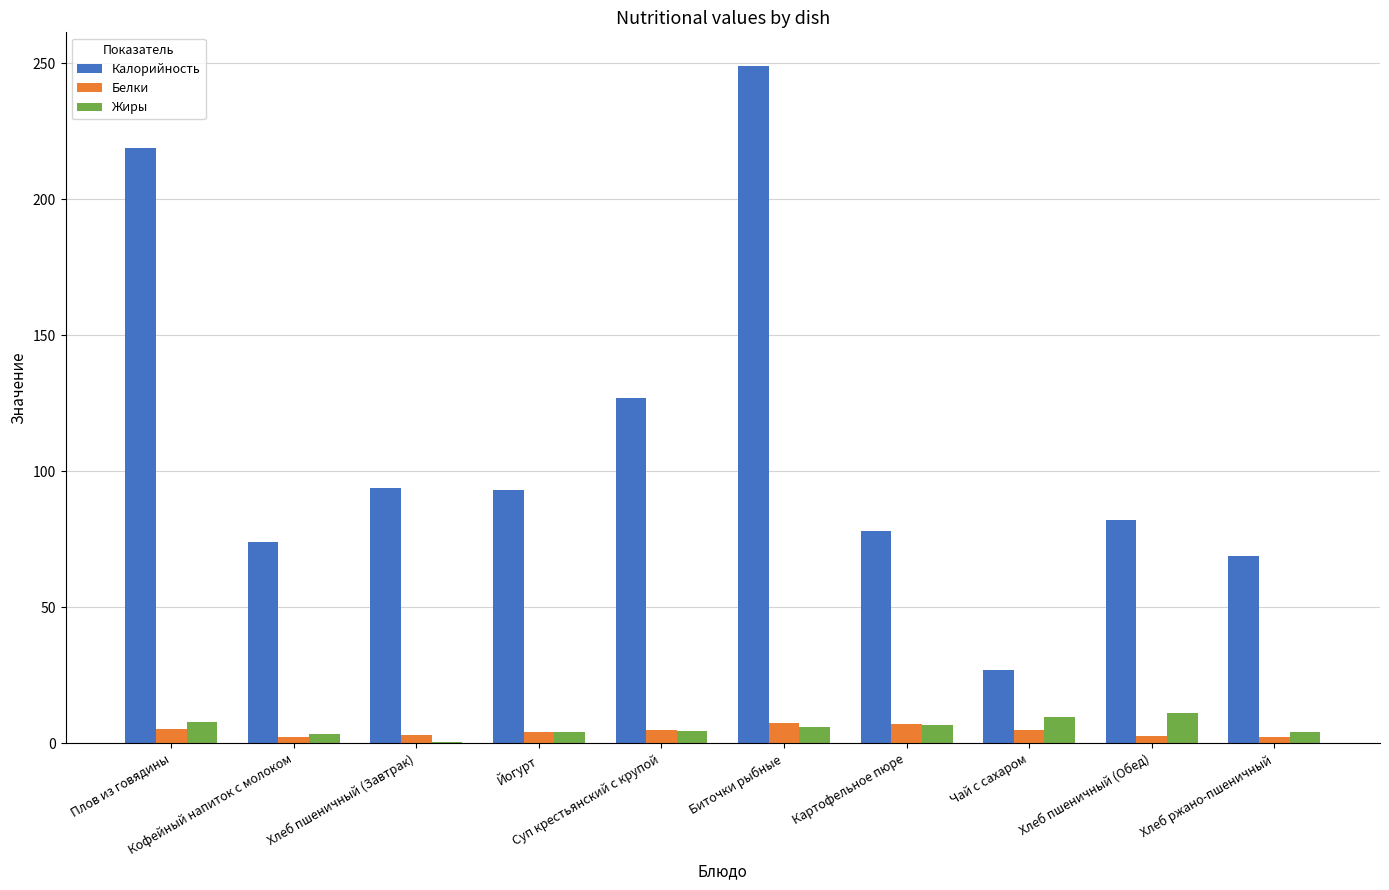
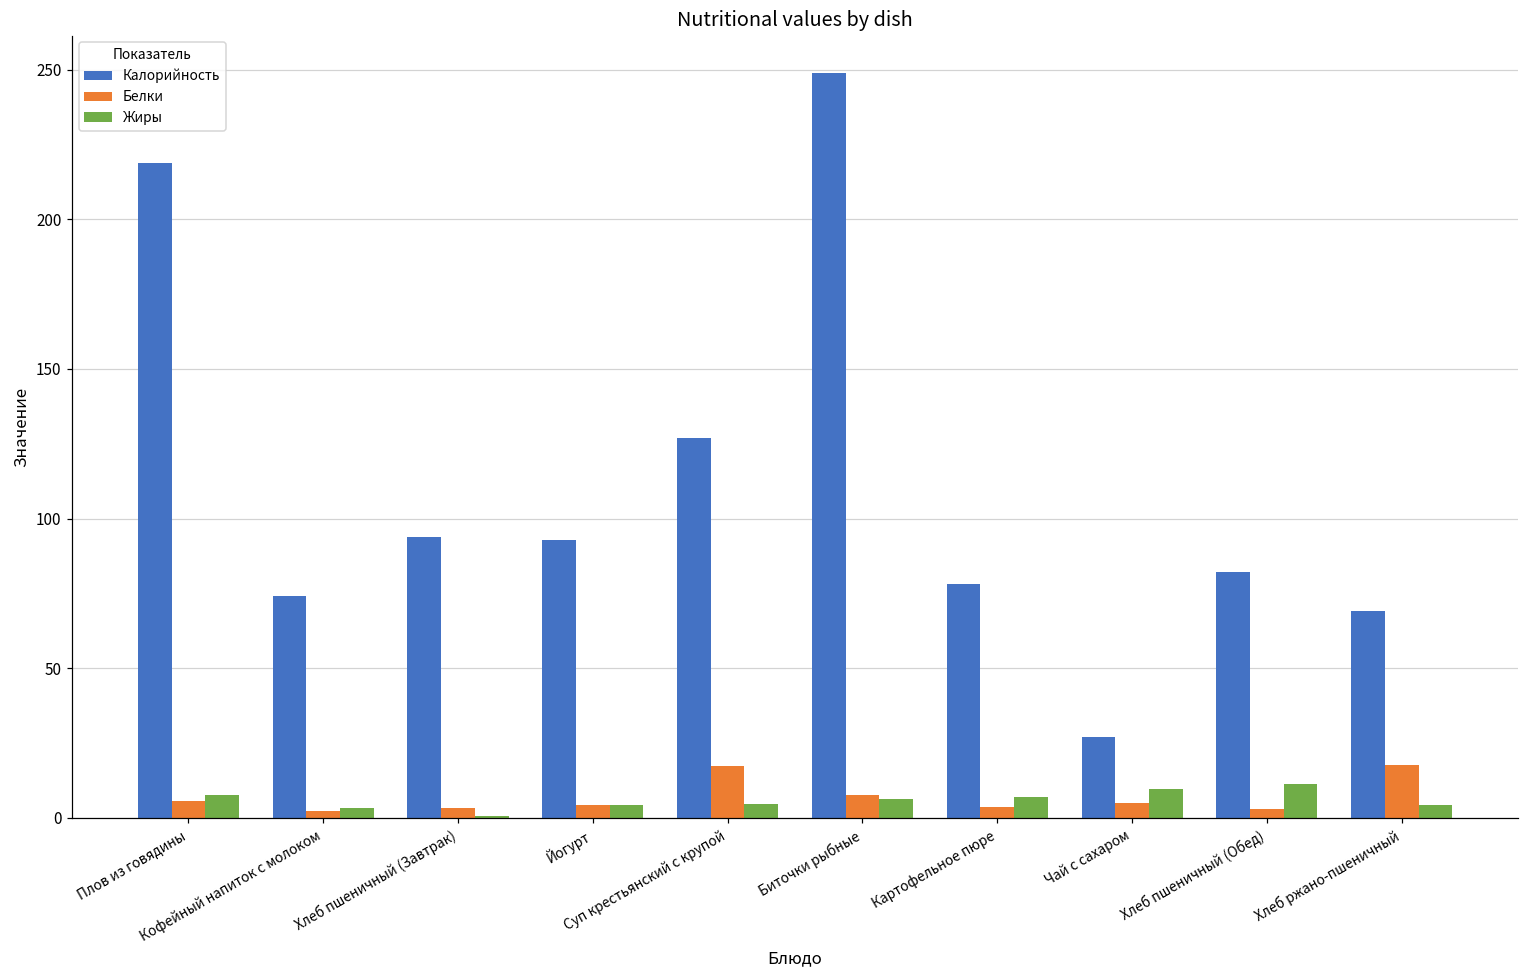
Белки, Суп крестьянский с крупой: 5 -> 17
Белки, Картофельное пюре: 7 -> 4
Белки, Хлеб ржано-пшеничный: 2 -> 18
